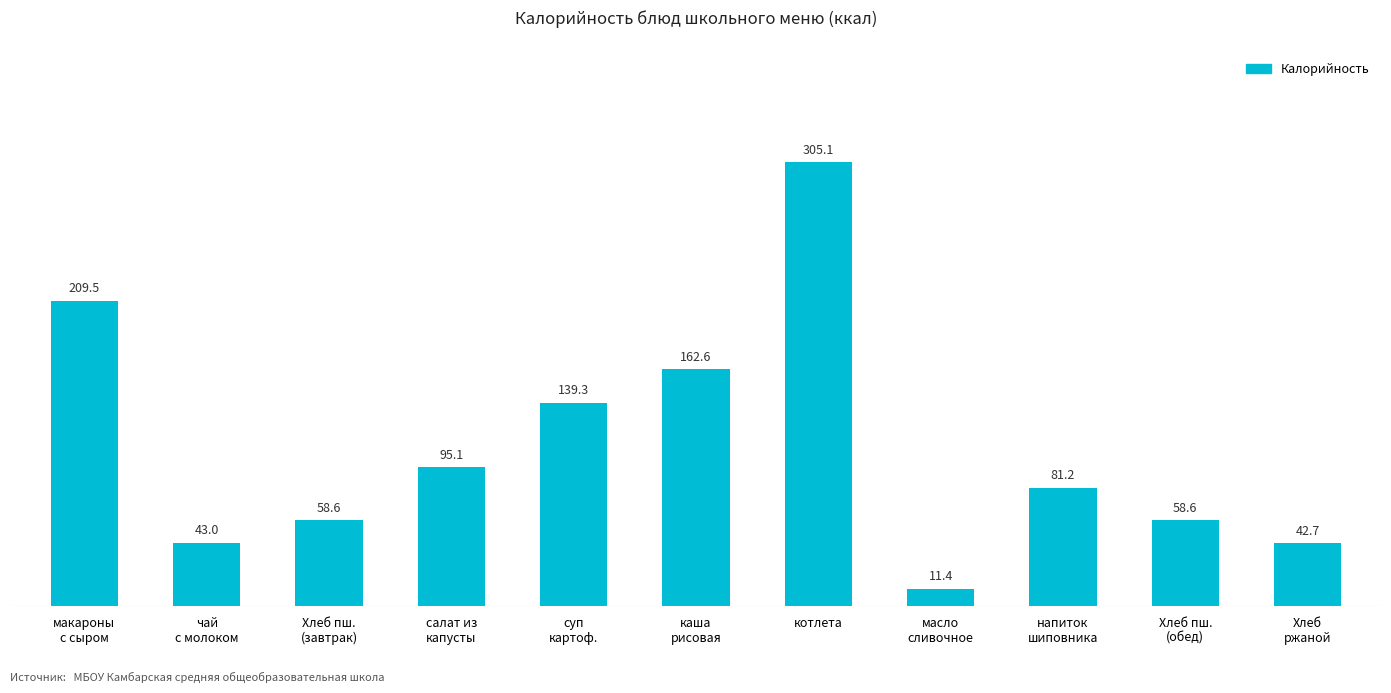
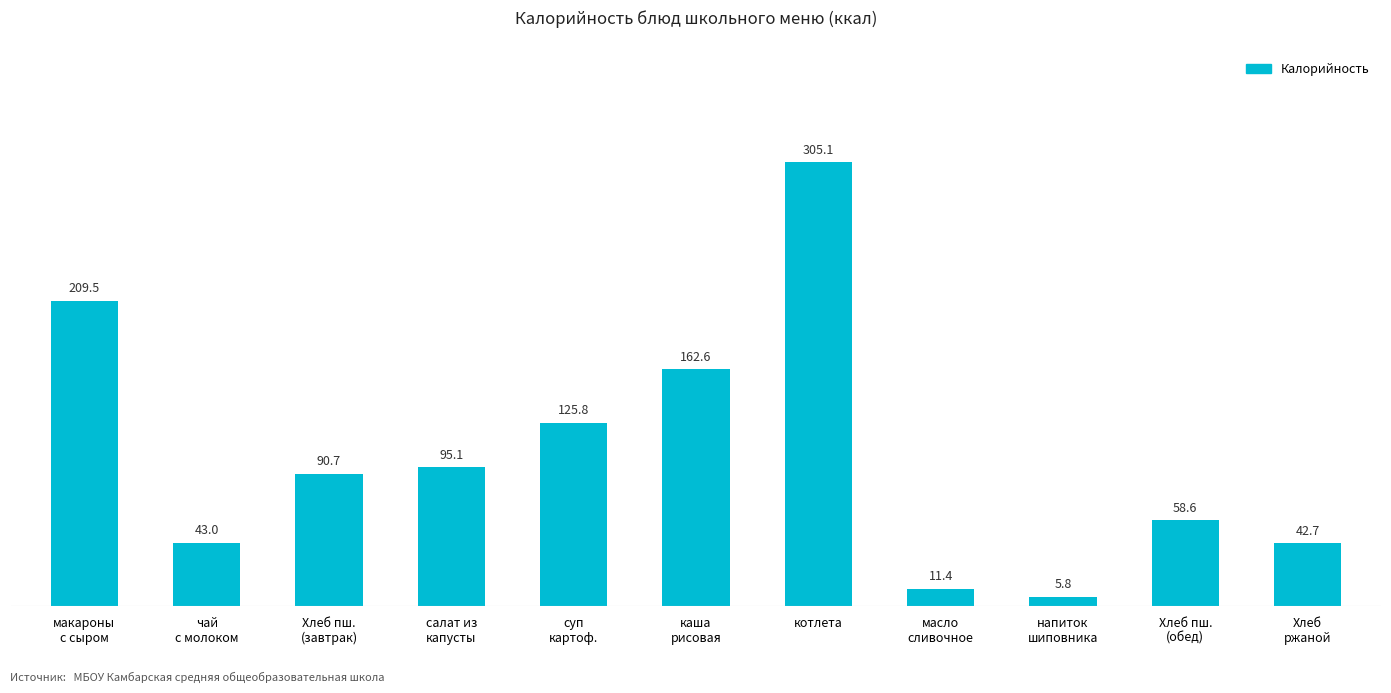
Хлеб пш. (завтрак): 58.6 -> 90.7
суп картоф.: 139.3 -> 125.8
напиток шиповника: 81.2 -> 5.8
